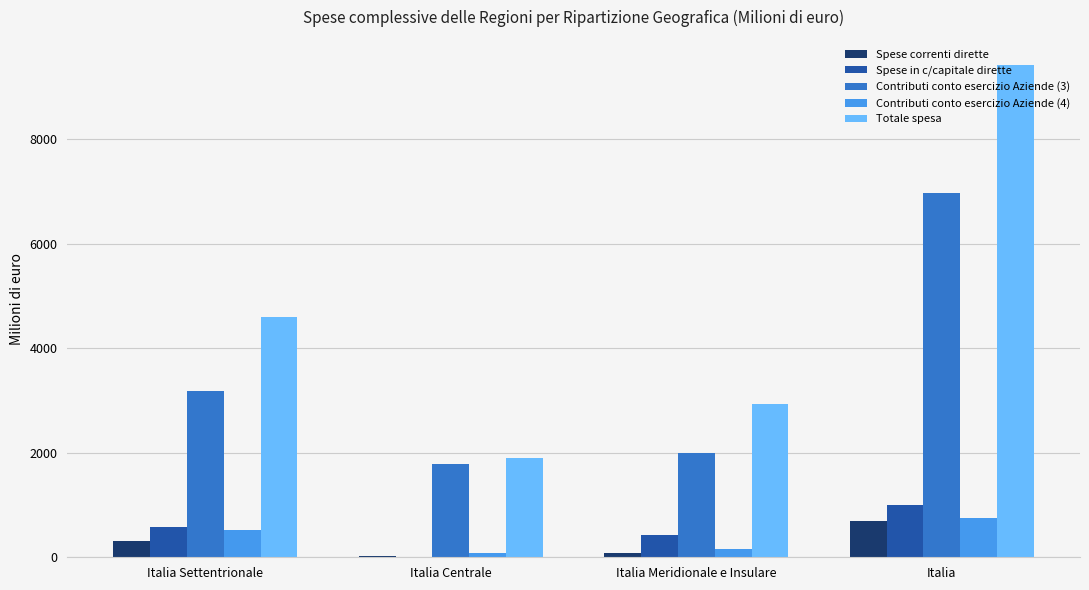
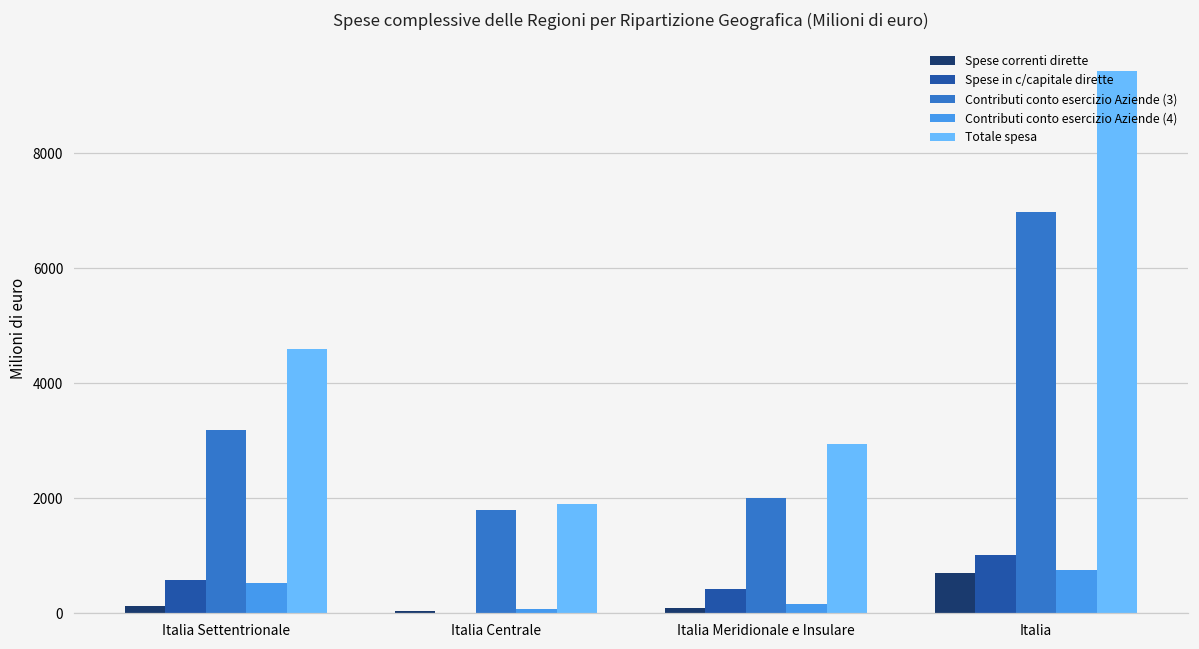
Spese correnti dirette, Italia Settentrionale: 300 -> 100
